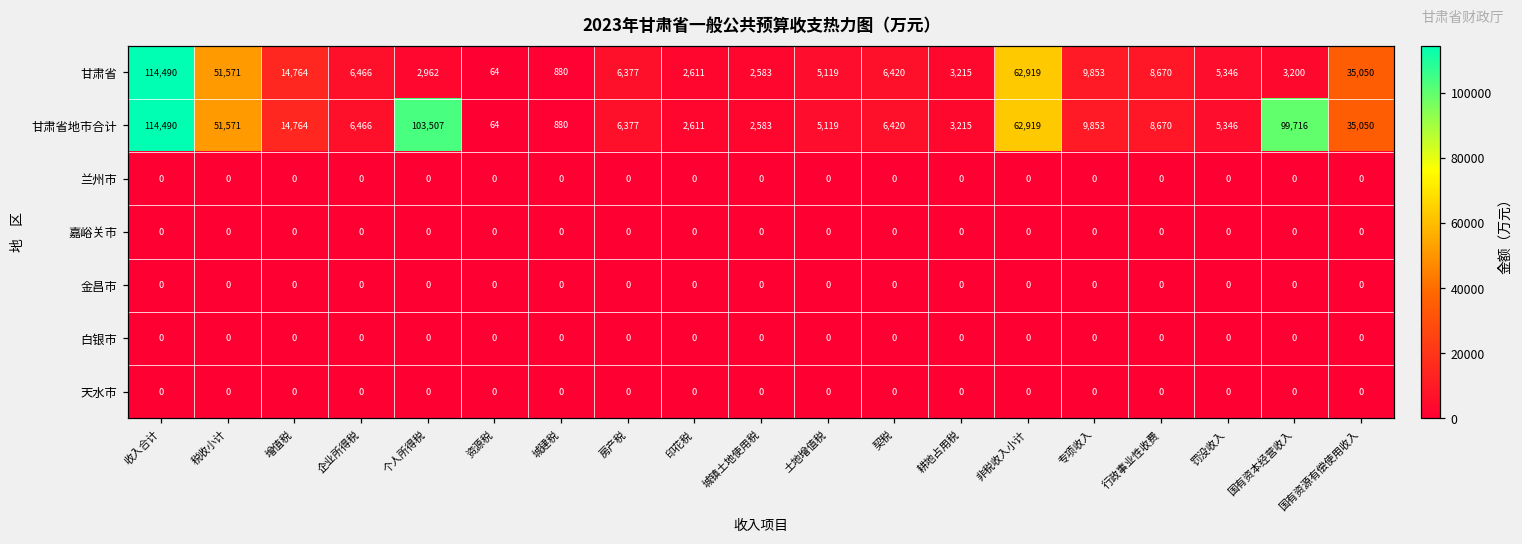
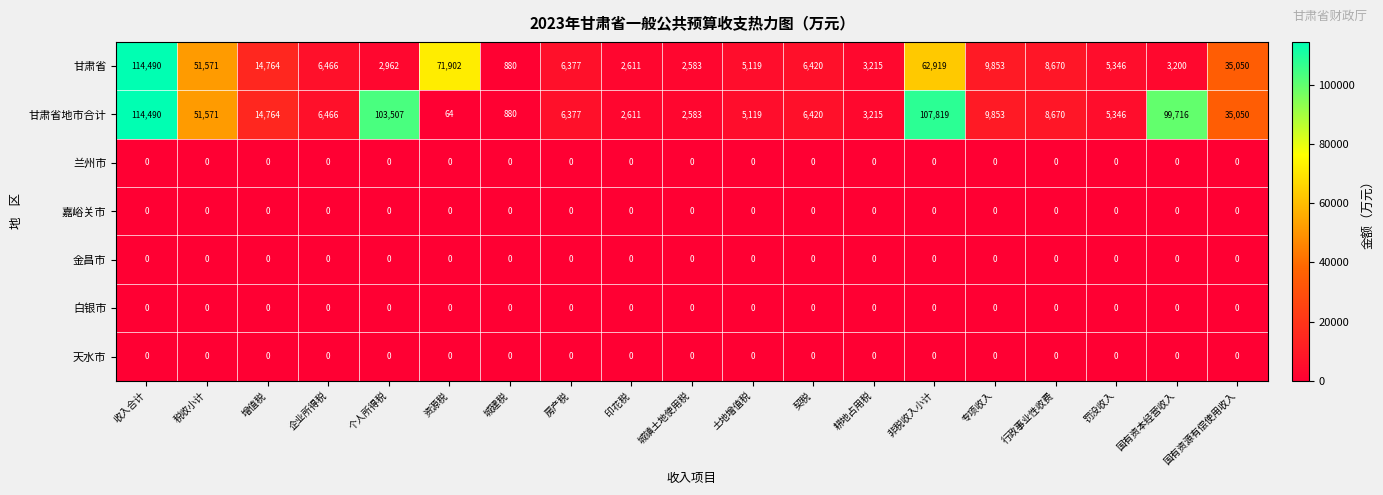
甘肃省, 资源税: 64 -> 71,902
甘肃省地市合计, 非税收入小计: 62,919 -> 107,819
